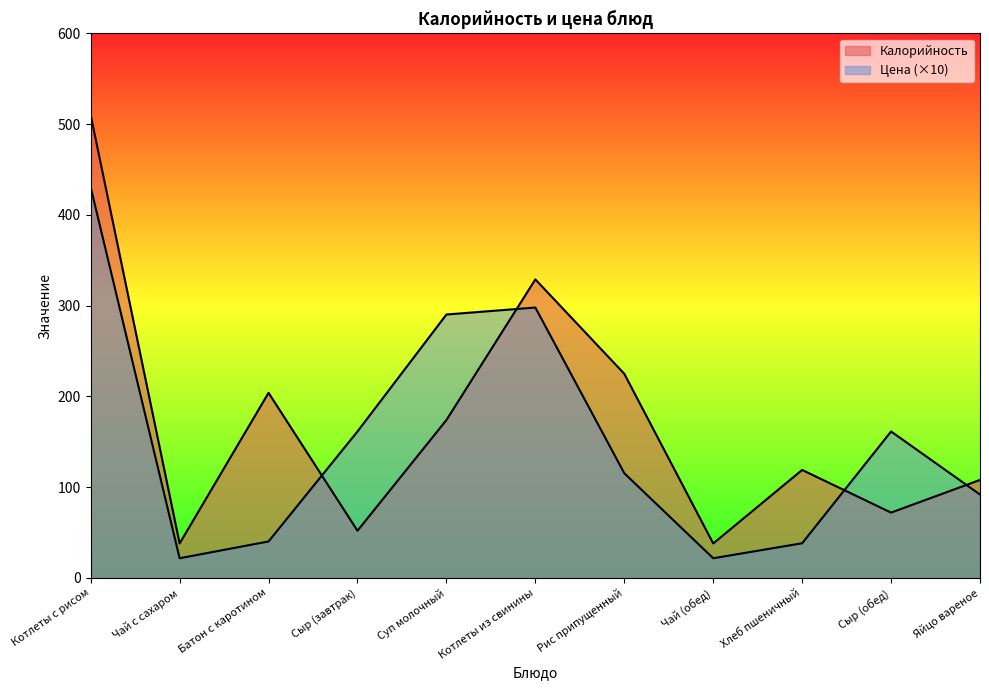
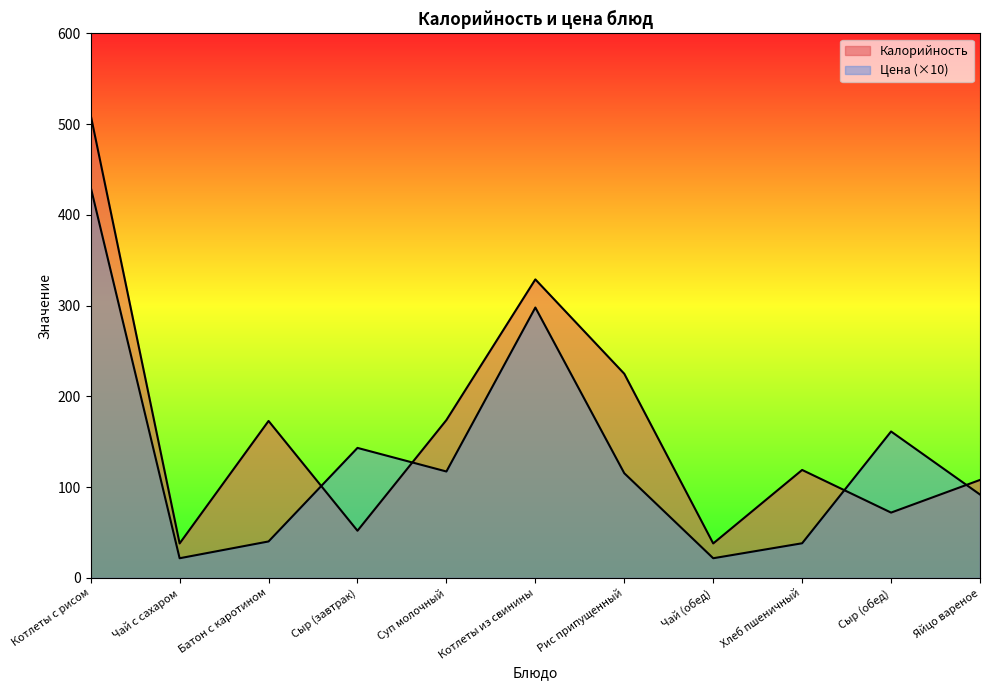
Калорийность, Батон с каротином: 200 -> 170
Цена (×10), Сыр (завтрак): 160 -> 140
Цена (×10), Суп молочный: 290 -> 120
